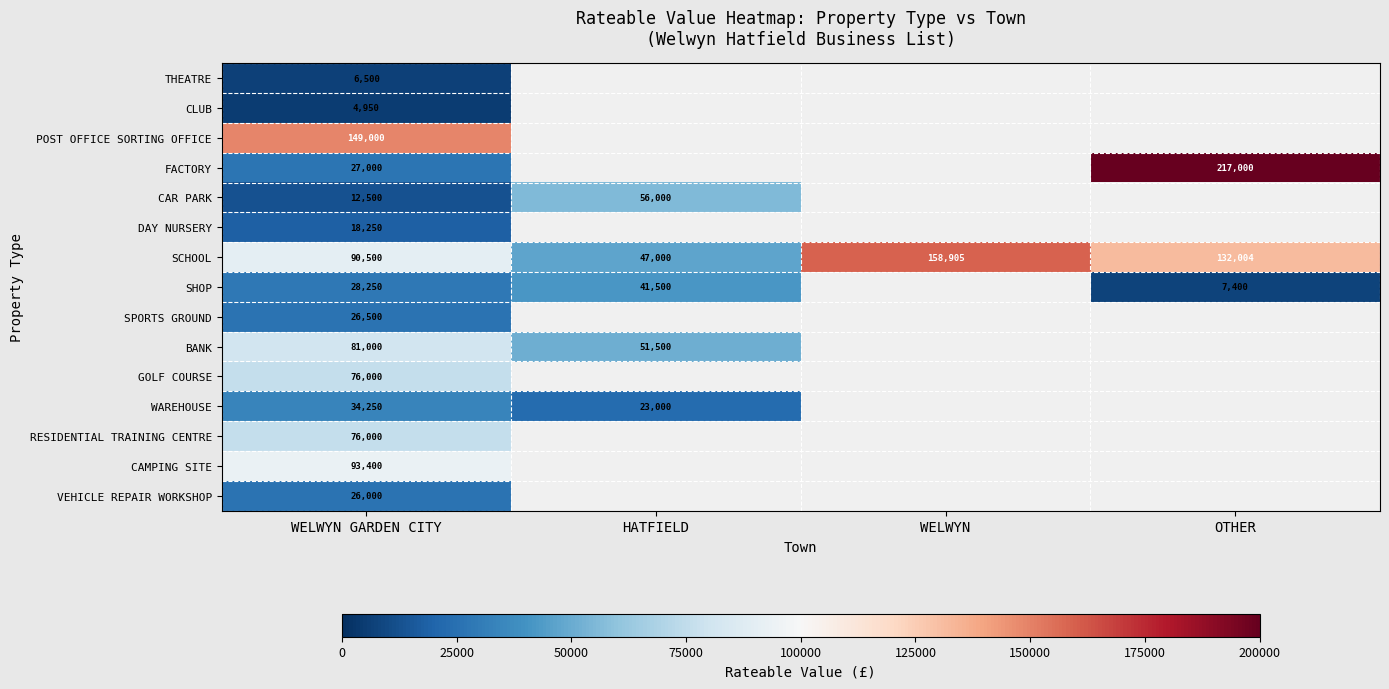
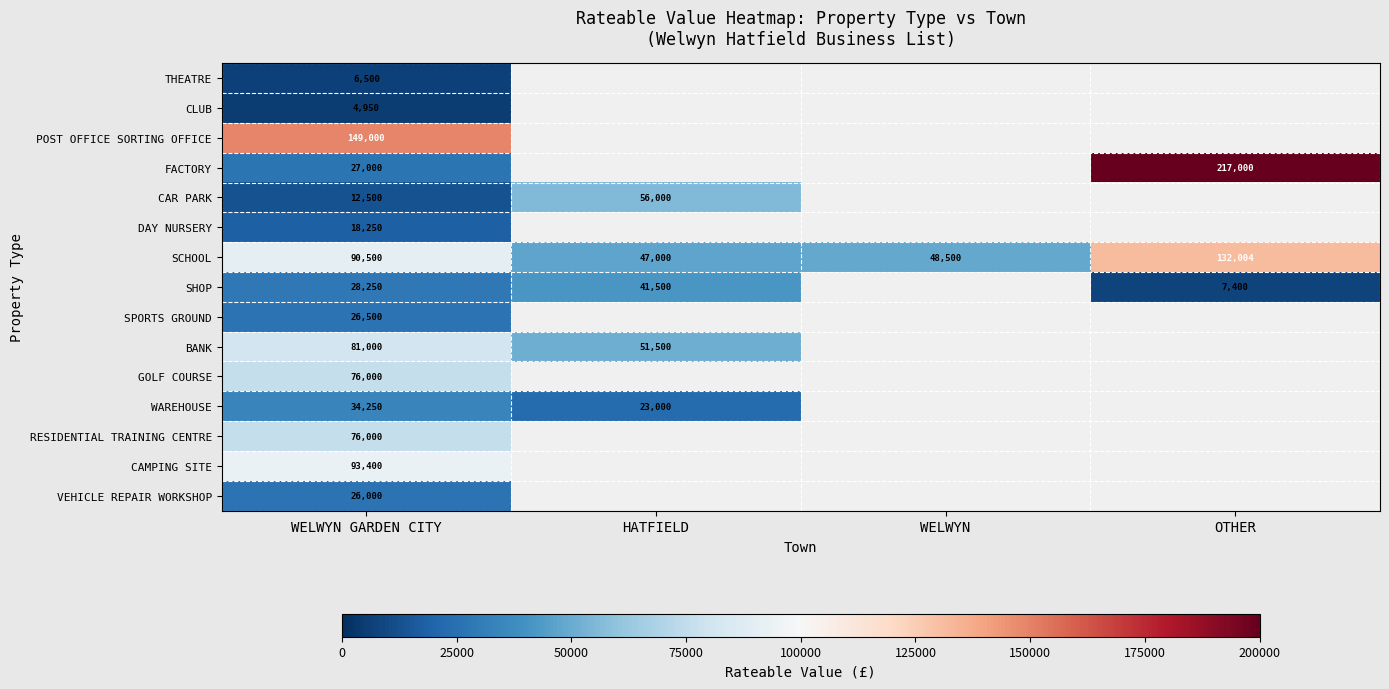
SCHOOL, WELWYN: 158,905 -> 48,500
